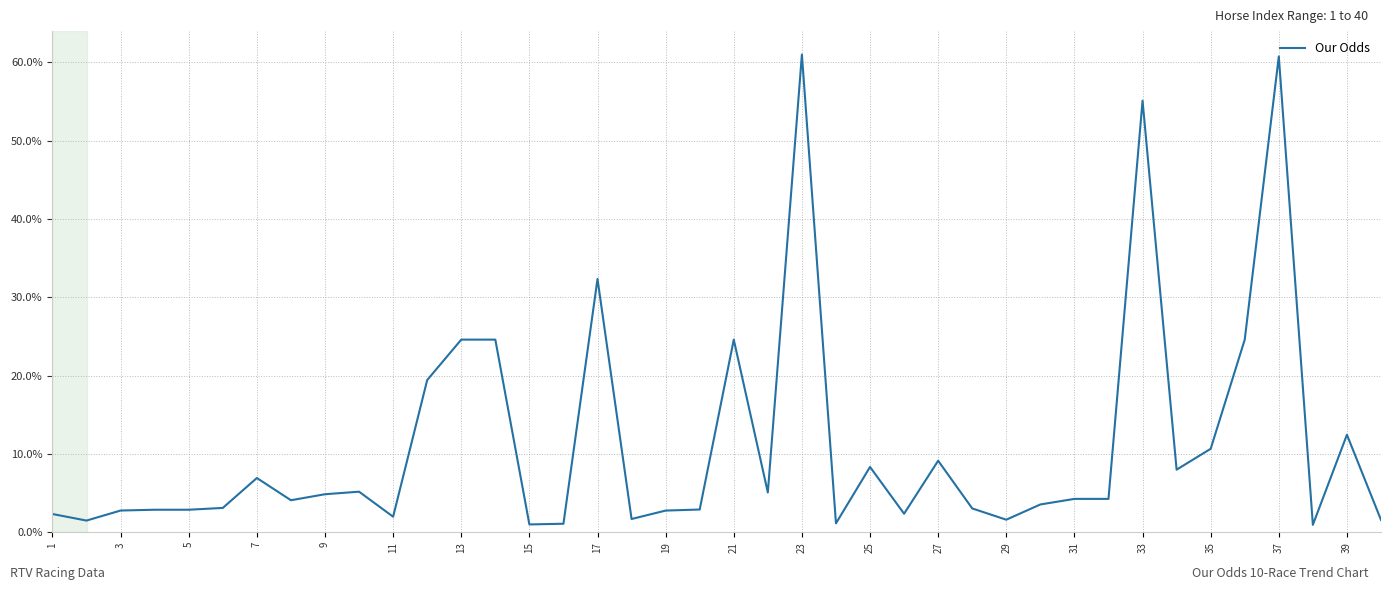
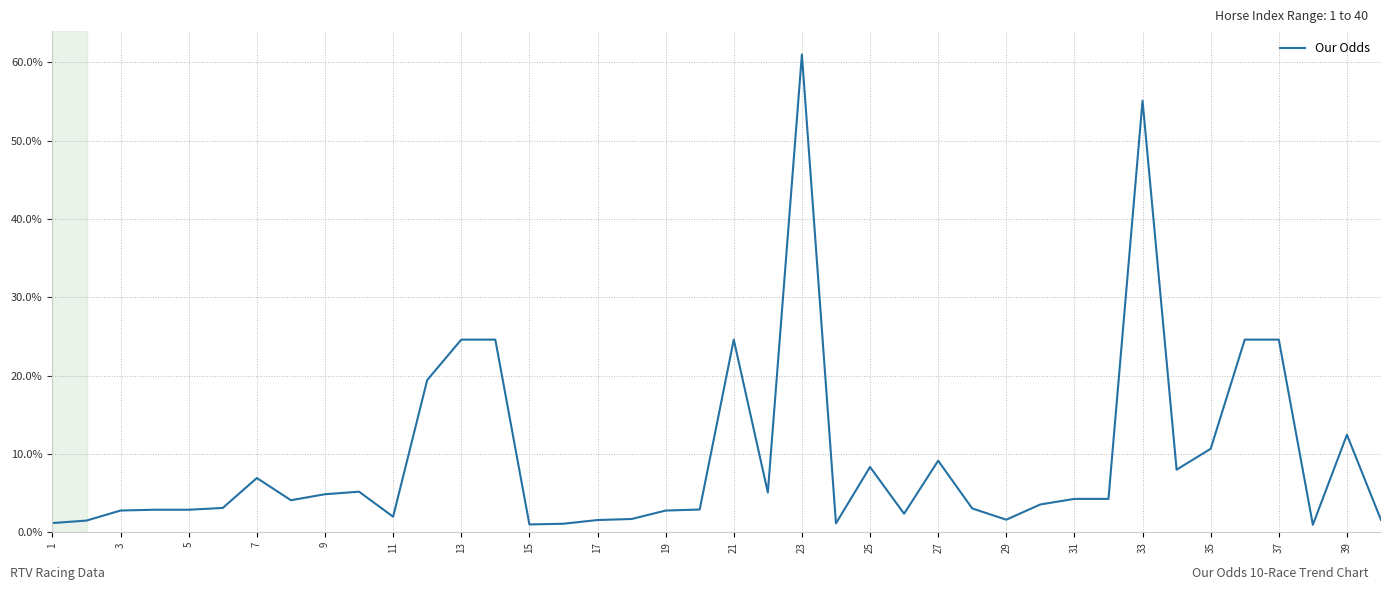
1: 2% -> 1%
17: 32% -> 2%
37: 61% -> 25%
